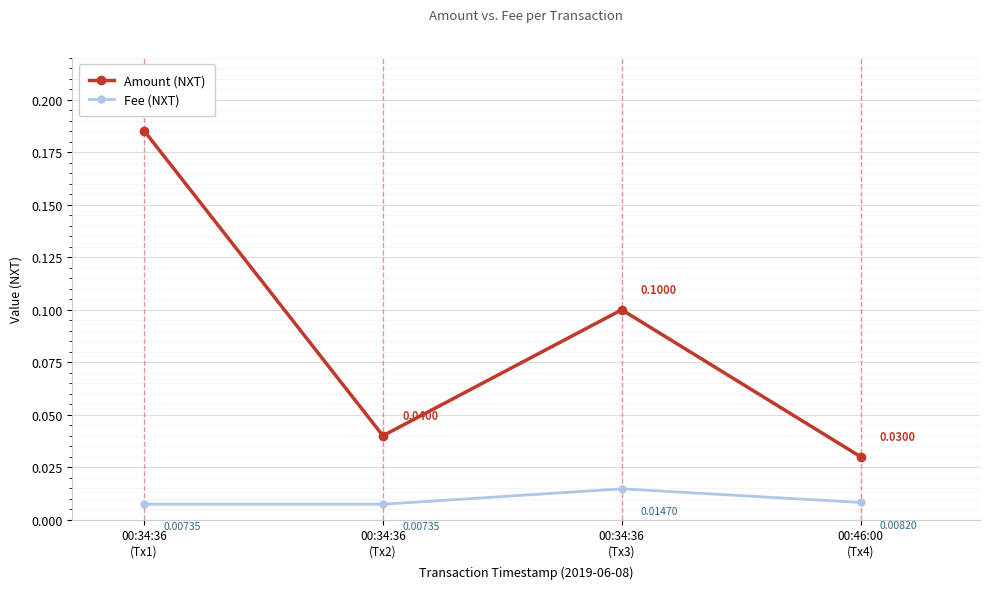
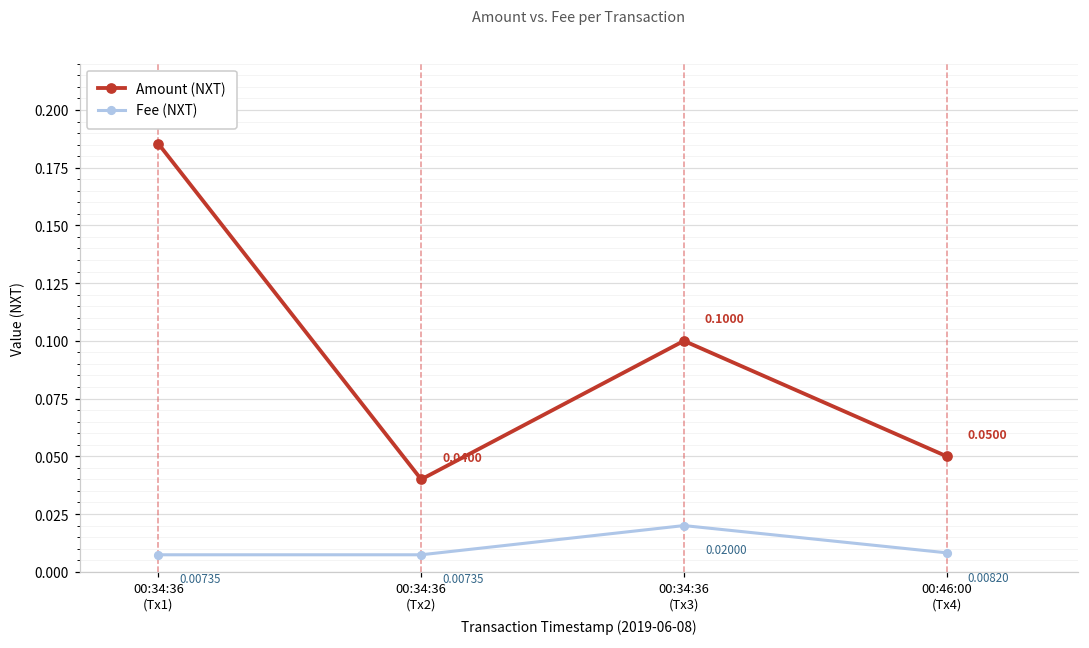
Fee (NXT), 00:34:36 (Tx3): 0.01470 -> 0.02000
Amount (NXT), 00:46:00 (Tx4): 0.0300 -> 0.0500
